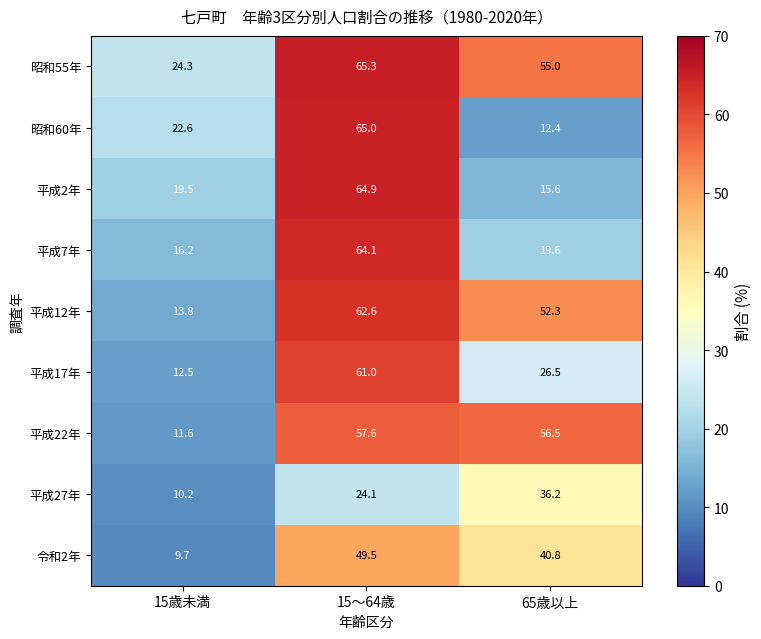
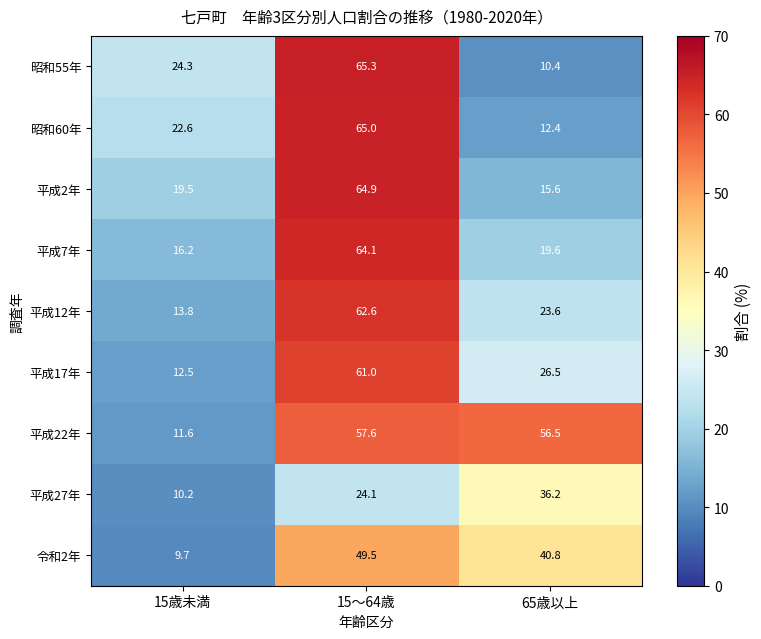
昭和55年, 65歳以上: 55.0 -> 10.4
平成12年, 65歳以上: 52.3 -> 23.6
